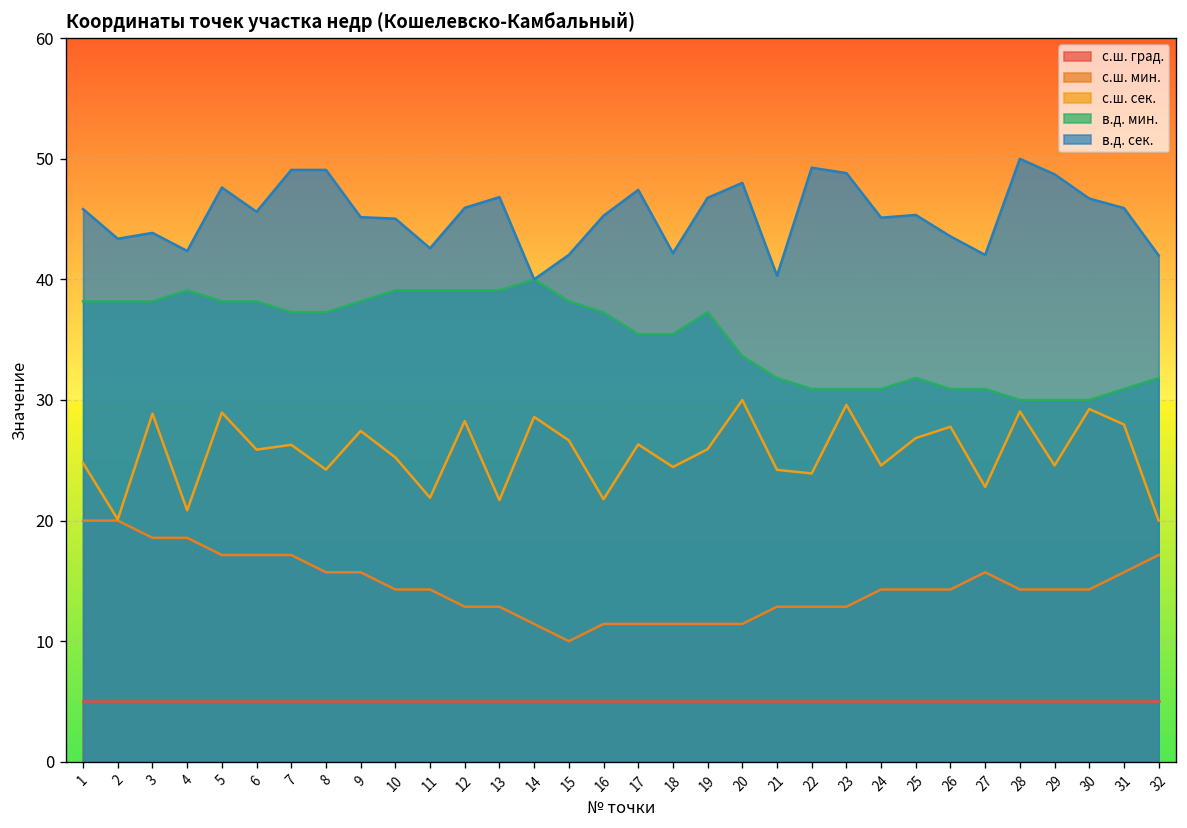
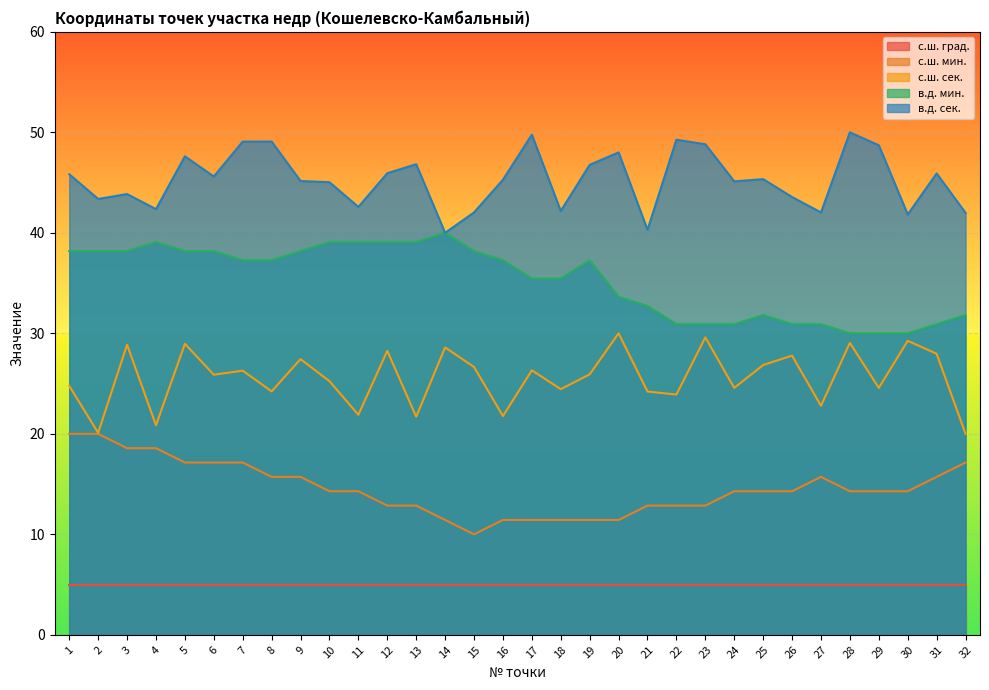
в.д. сек., 17: 47.4 -> 49.8
в.д. мин., 21: 31.8 -> 32.7
в.д. сек., 30: 46.7 -> 41.8
